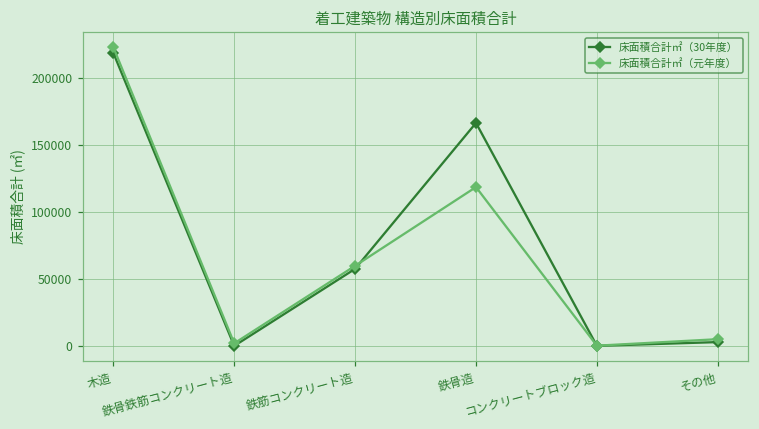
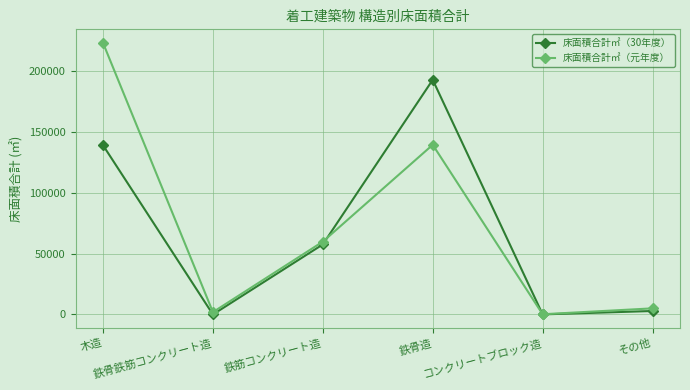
床面積合計㎡（30年度）, 木造: 219000 -> 139000
床面積合計㎡（30年度）, 鉄骨造: 167000 -> 193000
床面積合計㎡（元年度）, 鉄骨造: 119000 -> 140000
